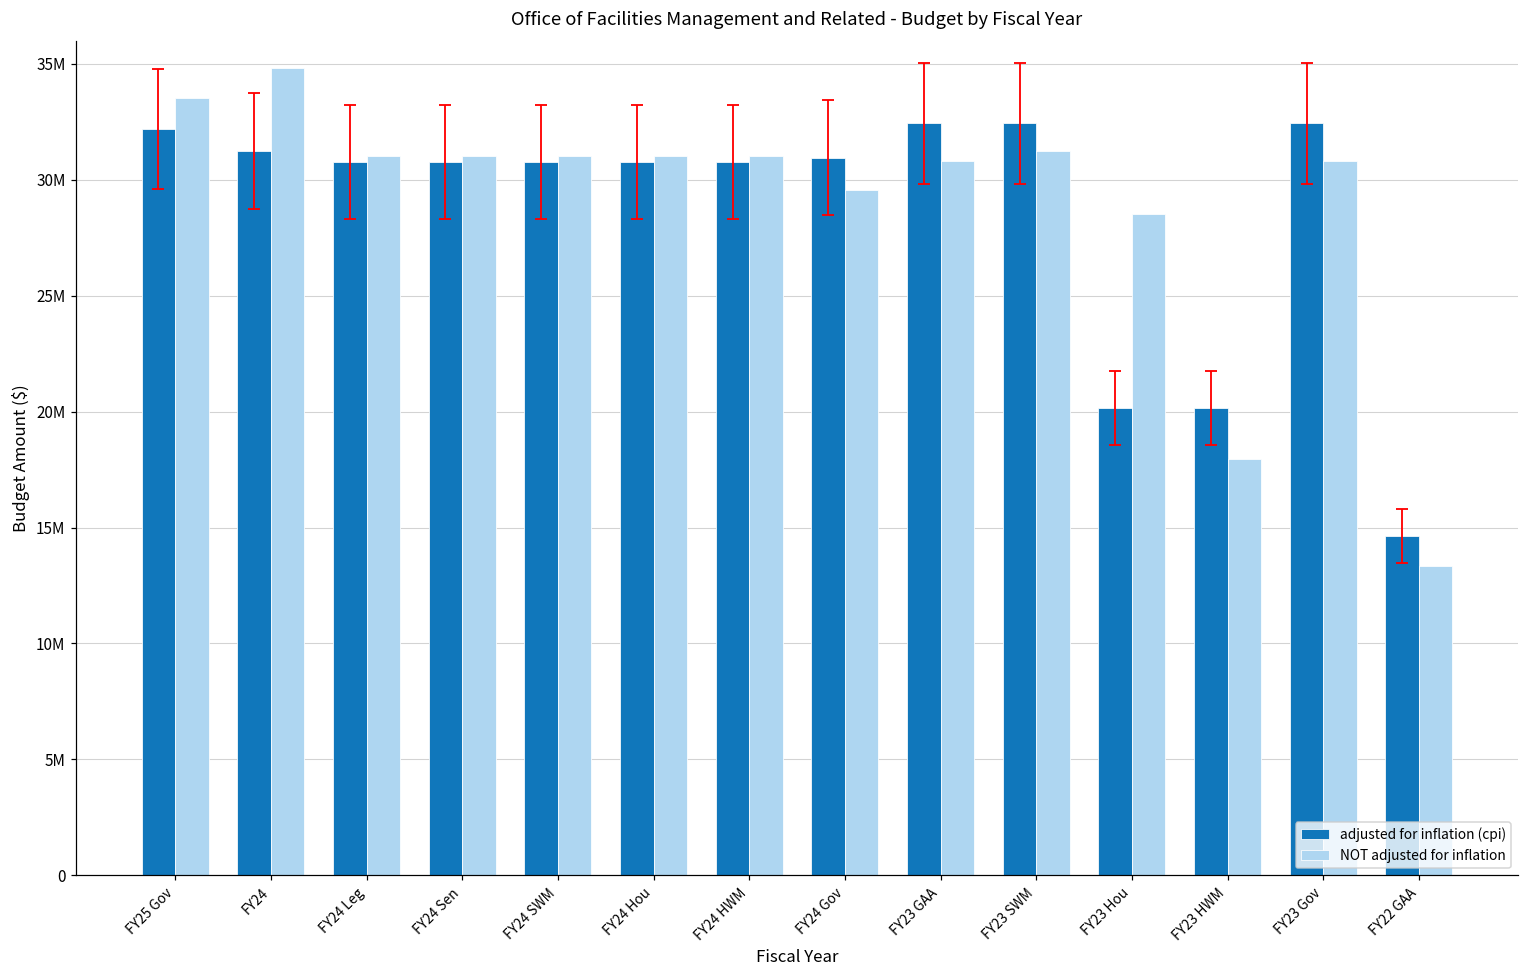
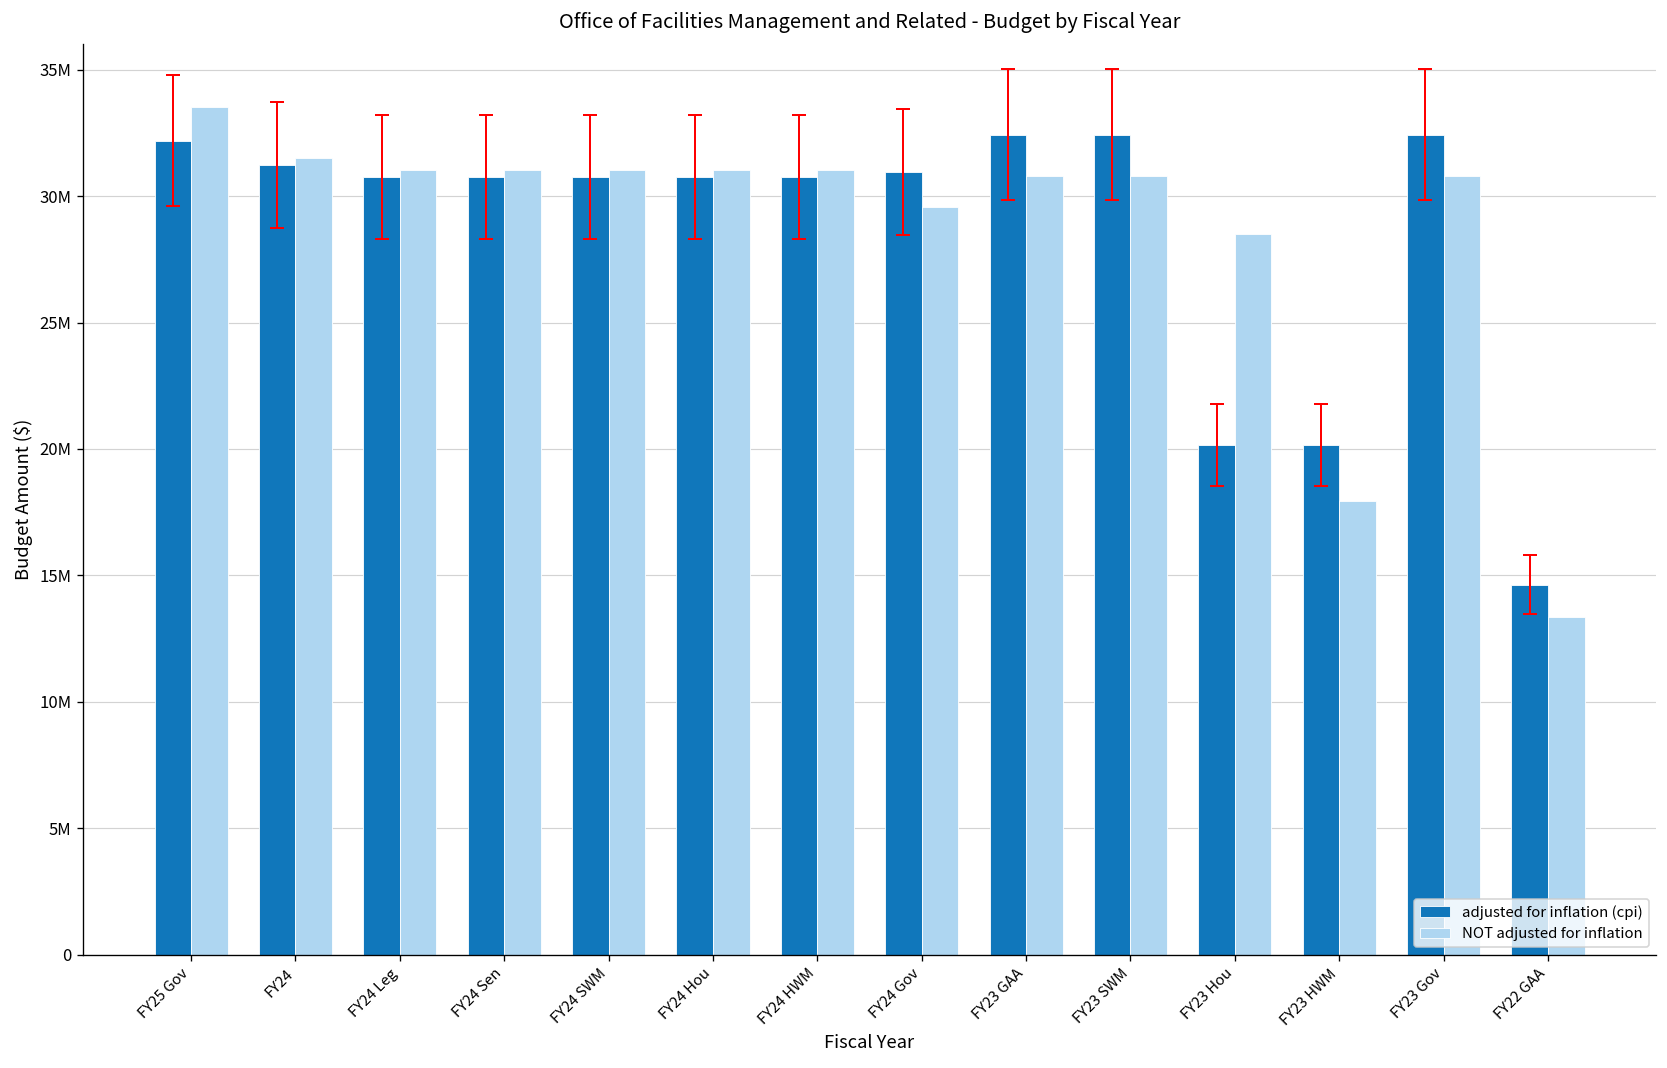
NOT adjusted for inflation, FY24: 34800000 -> 31500000
NOT adjusted for inflation, FY23 SWM: 31200000 -> 30800000
